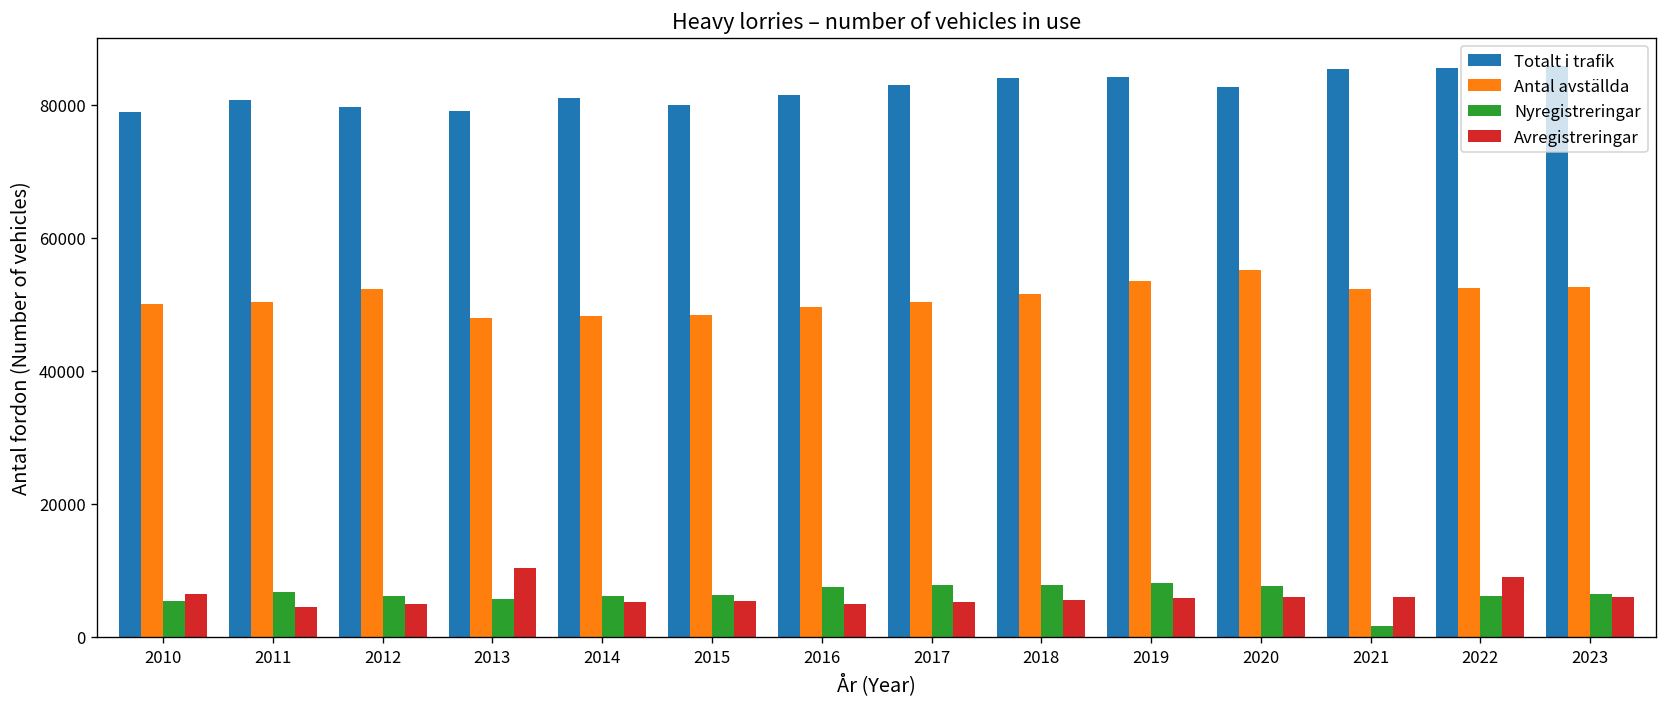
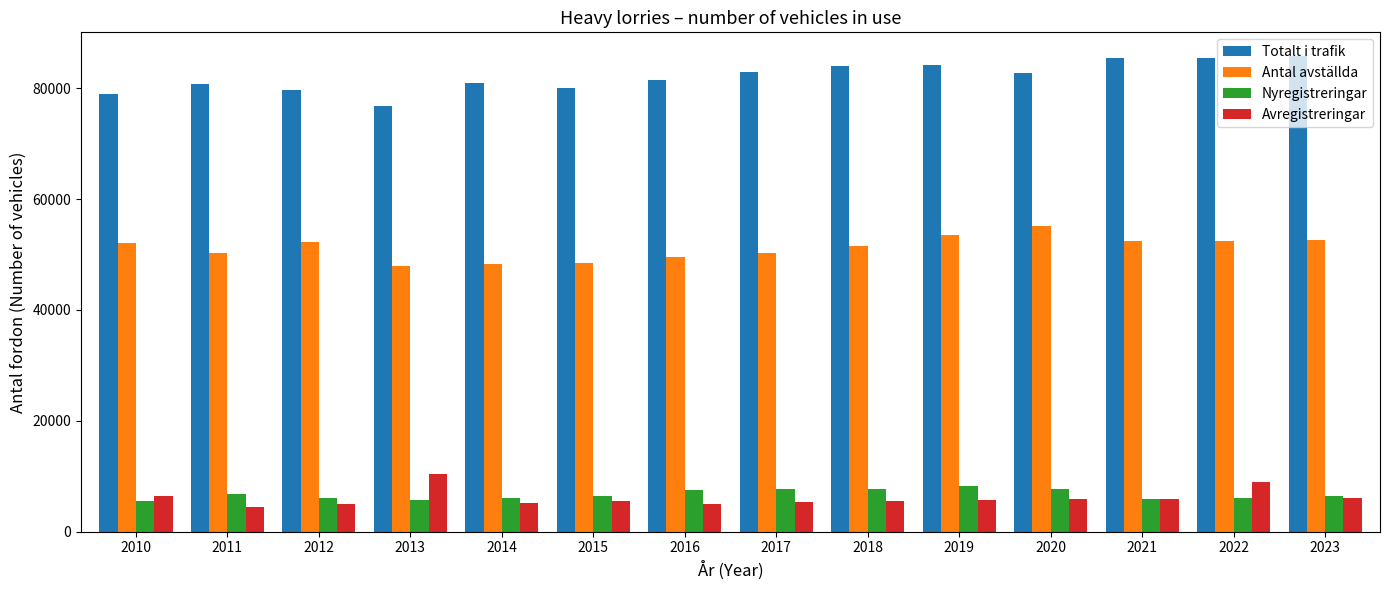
Antal avställda, 2010: 50000 -> 52000
Totalt i trafik, 2013: 79000 -> 77000
Nyregistreringar, 2021: 2000 -> 6000
